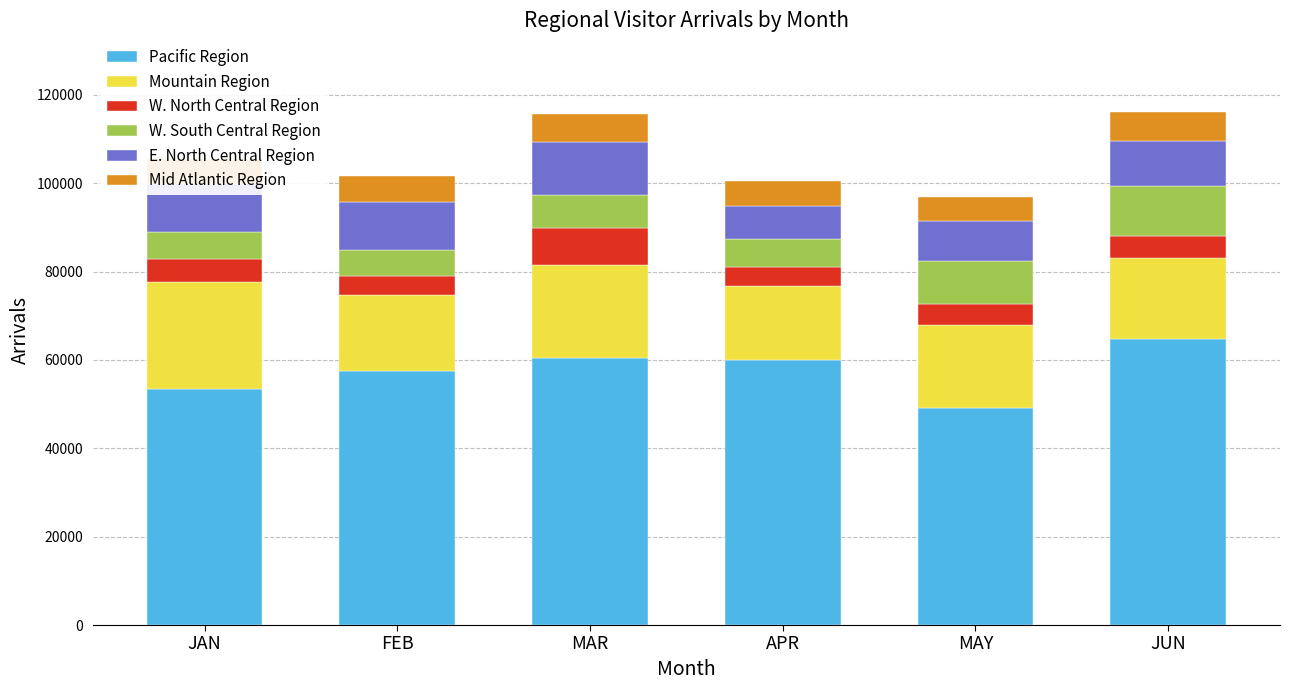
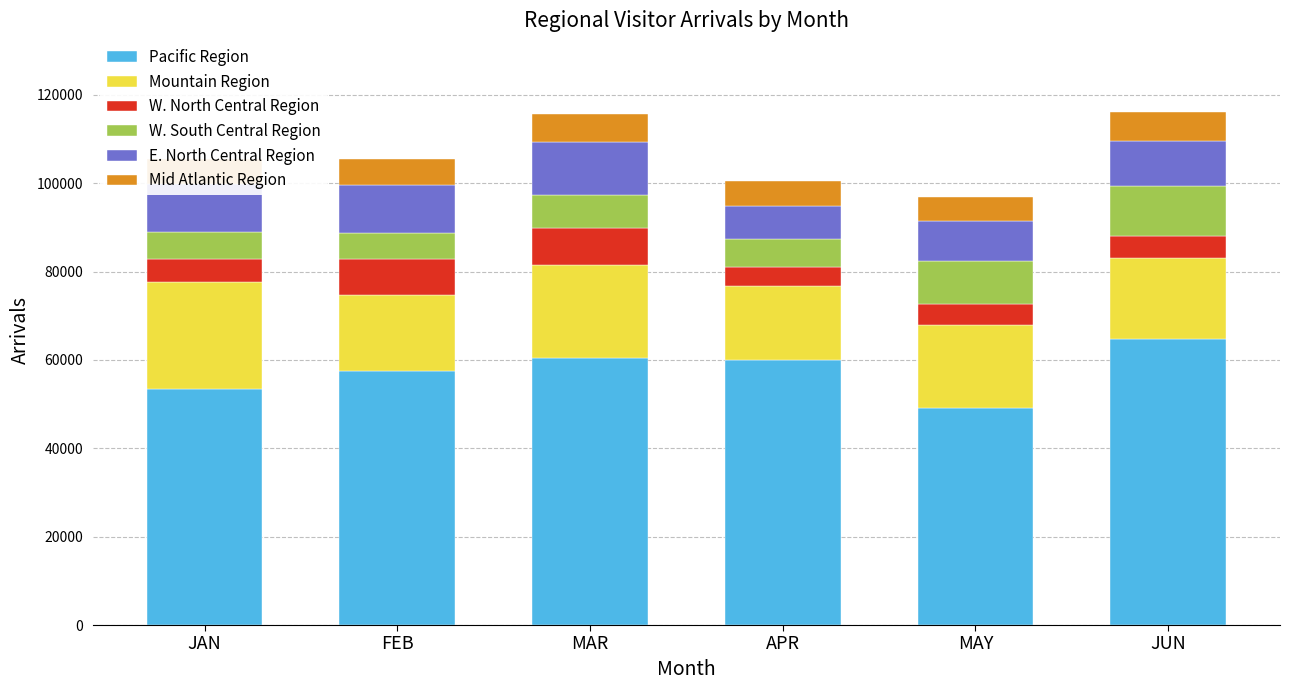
W. North Central Region, FEB: 4000 -> 8000
